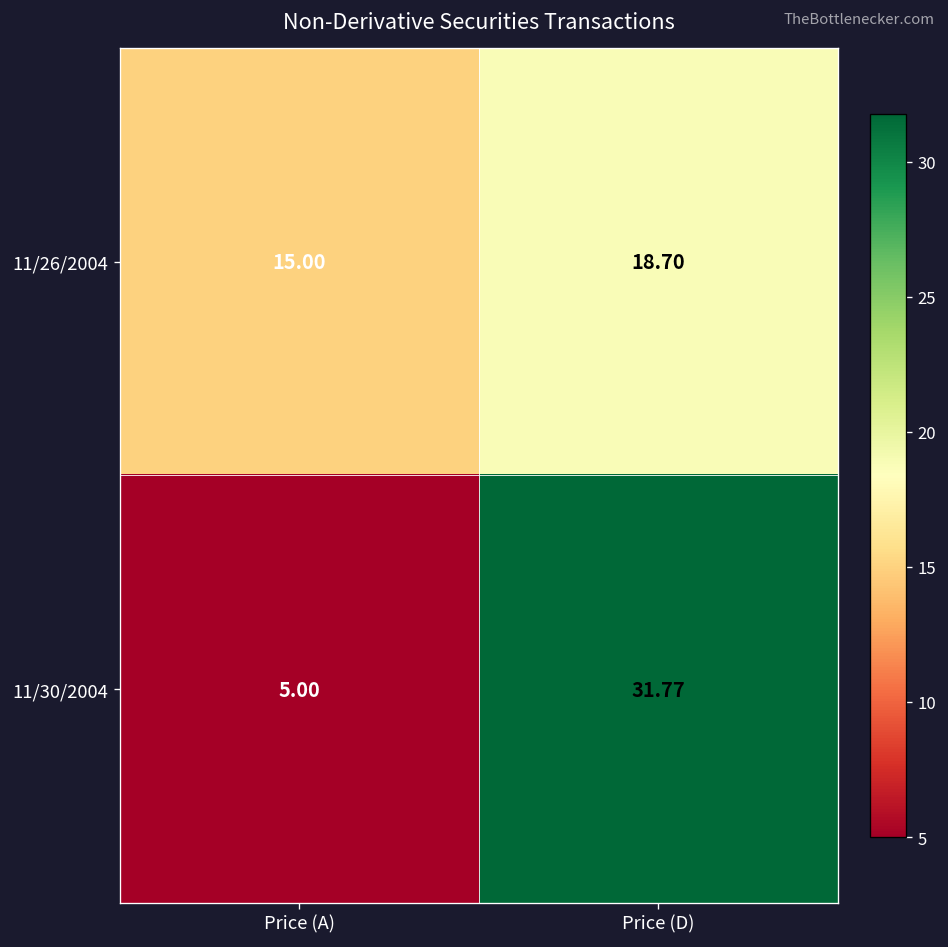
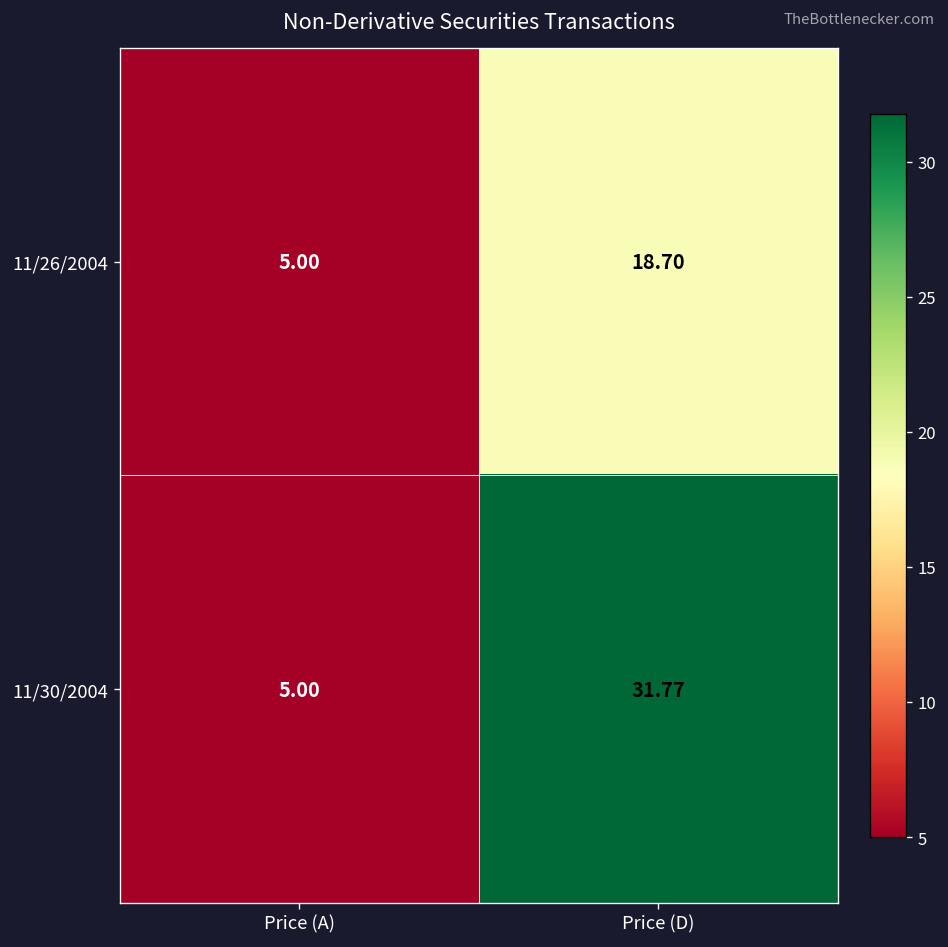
11/26/2004, Price (A): 15.00 -> 5.00
